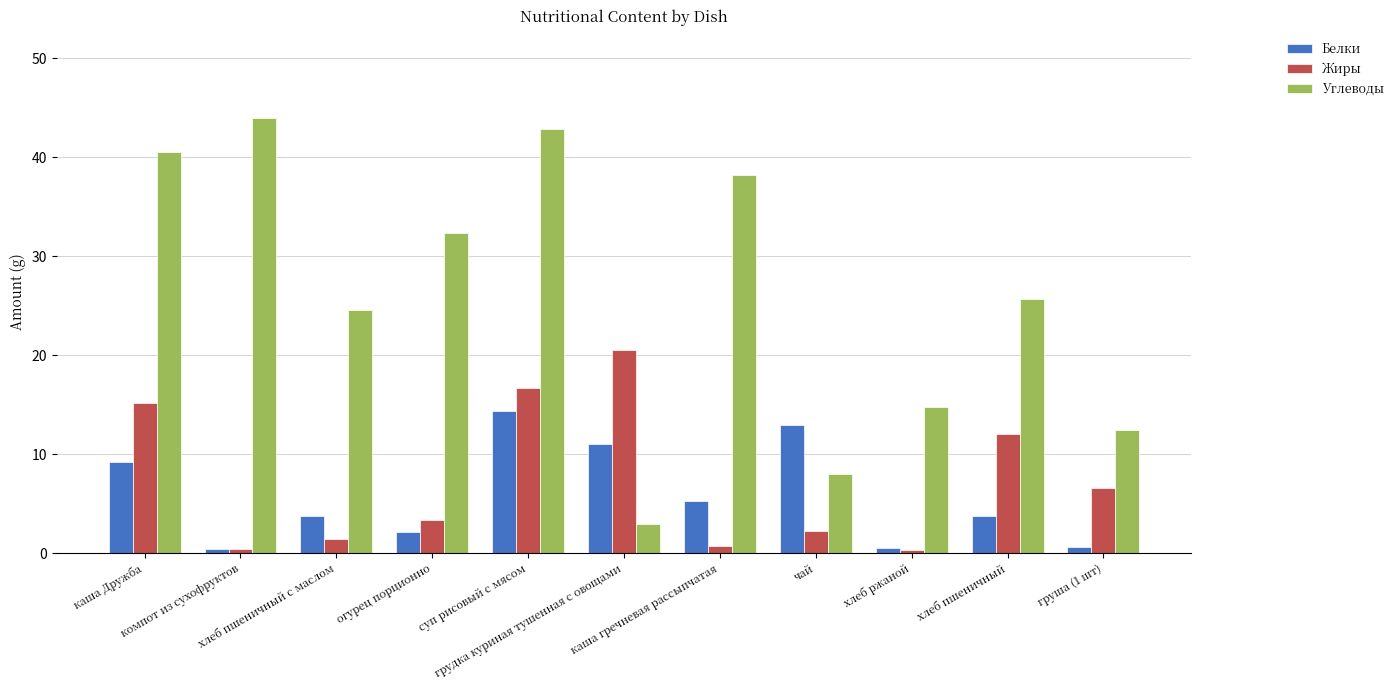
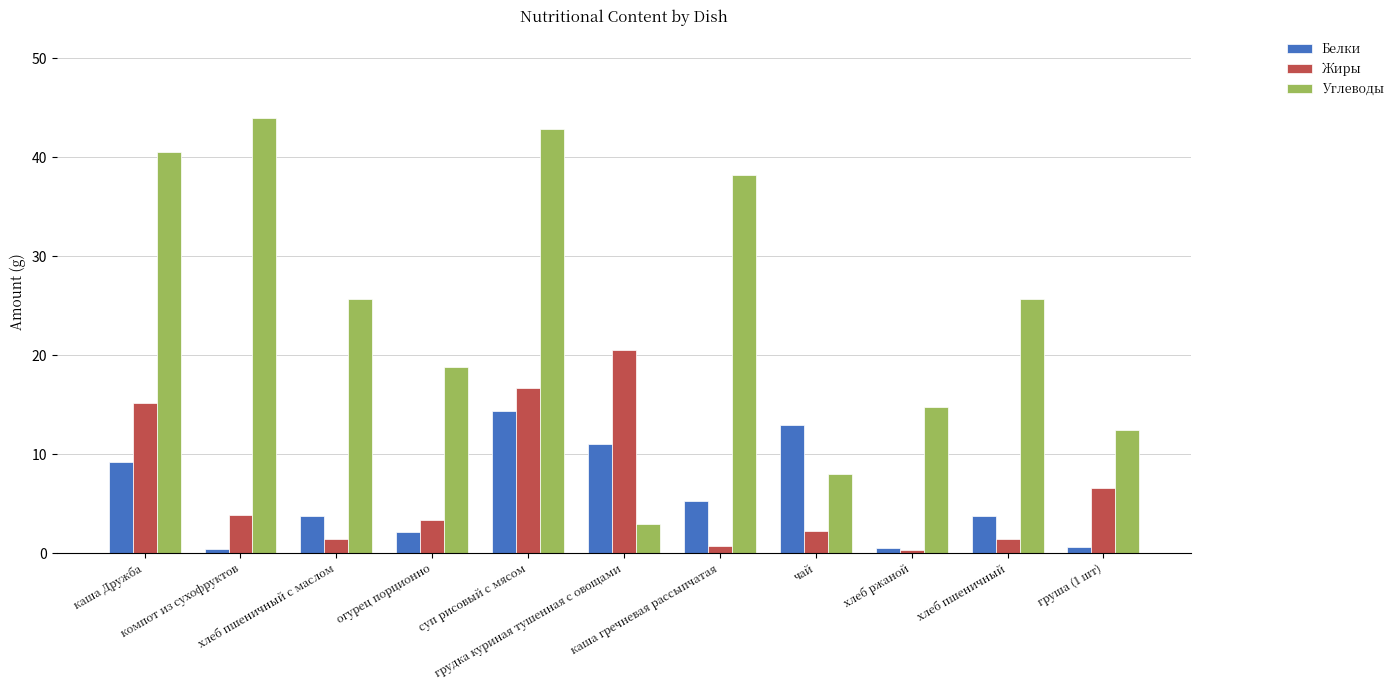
Жиры, компот из сухофруктов: 0 -> 4
Углеводы, хлеб пшеничный с маслом: 25 -> 26
Углеводы, огурец порционно: 32 -> 19
Жиры, хлеб пшеничный: 12 -> 1
